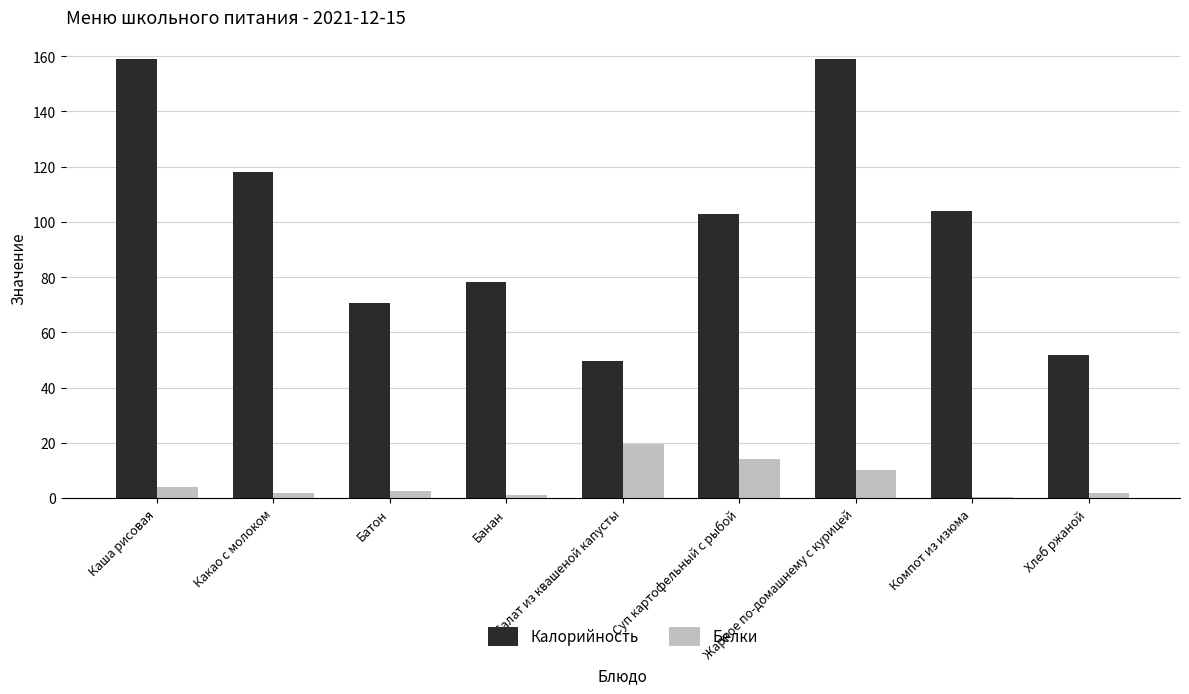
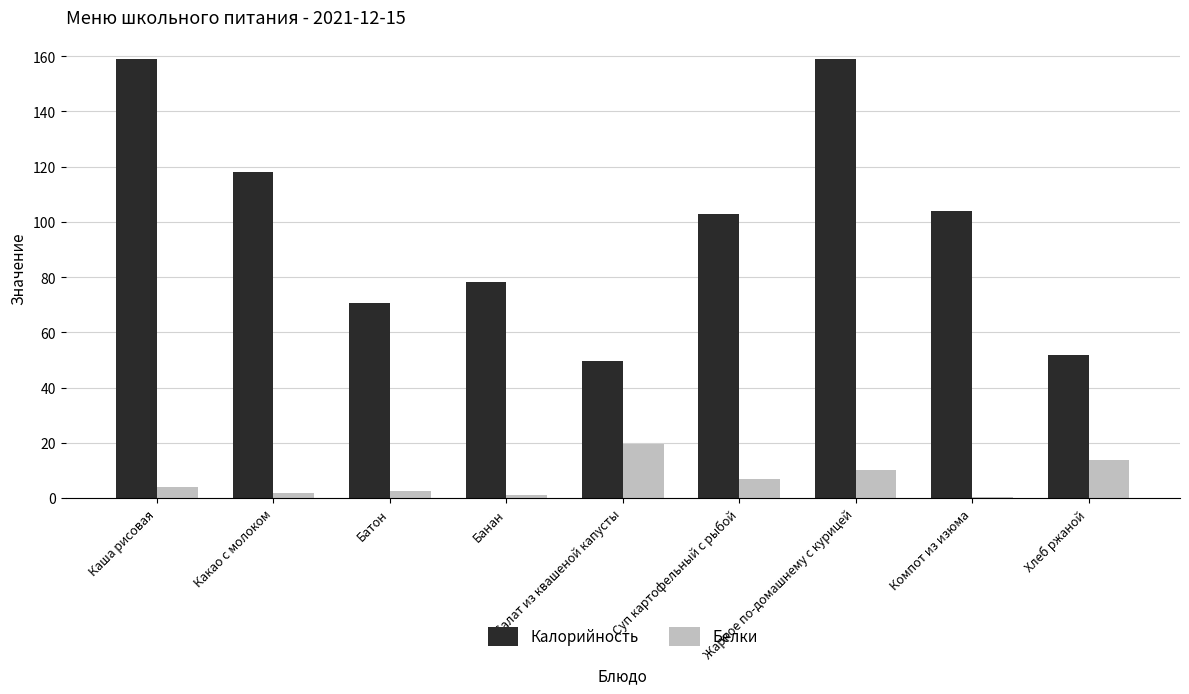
Белки, Суп картофельный с рыбой: 14 -> 7
Белки, Хлеб ржаной: 2 -> 14
